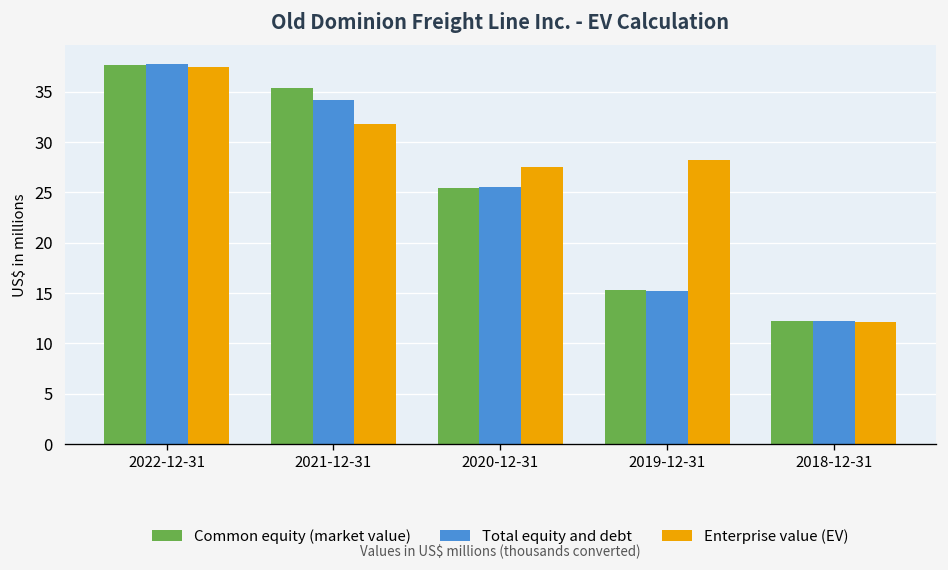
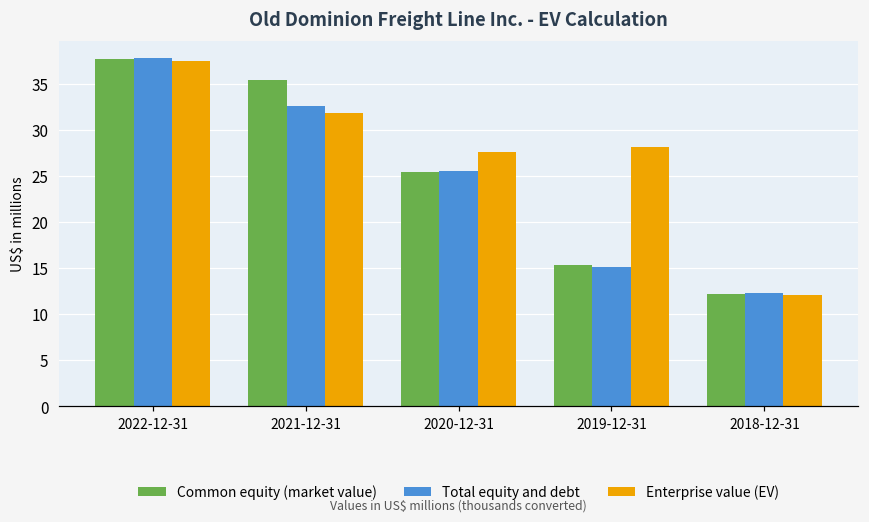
Total equity and debt, 2021-12-31: 34 -> 33
